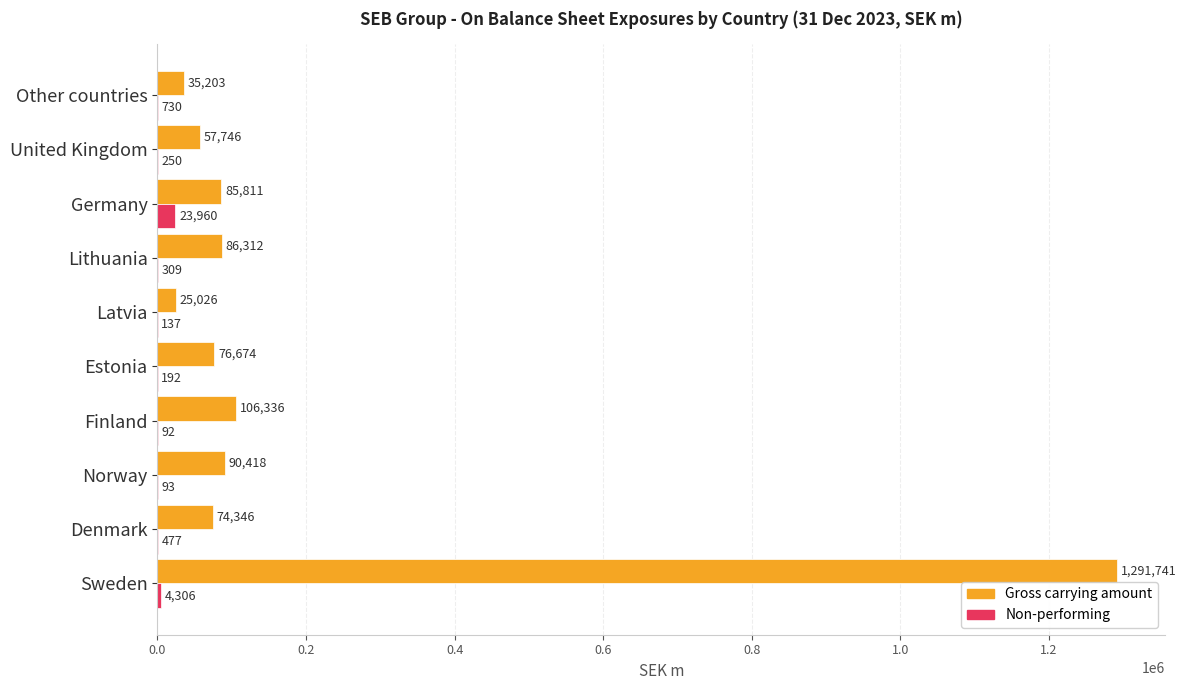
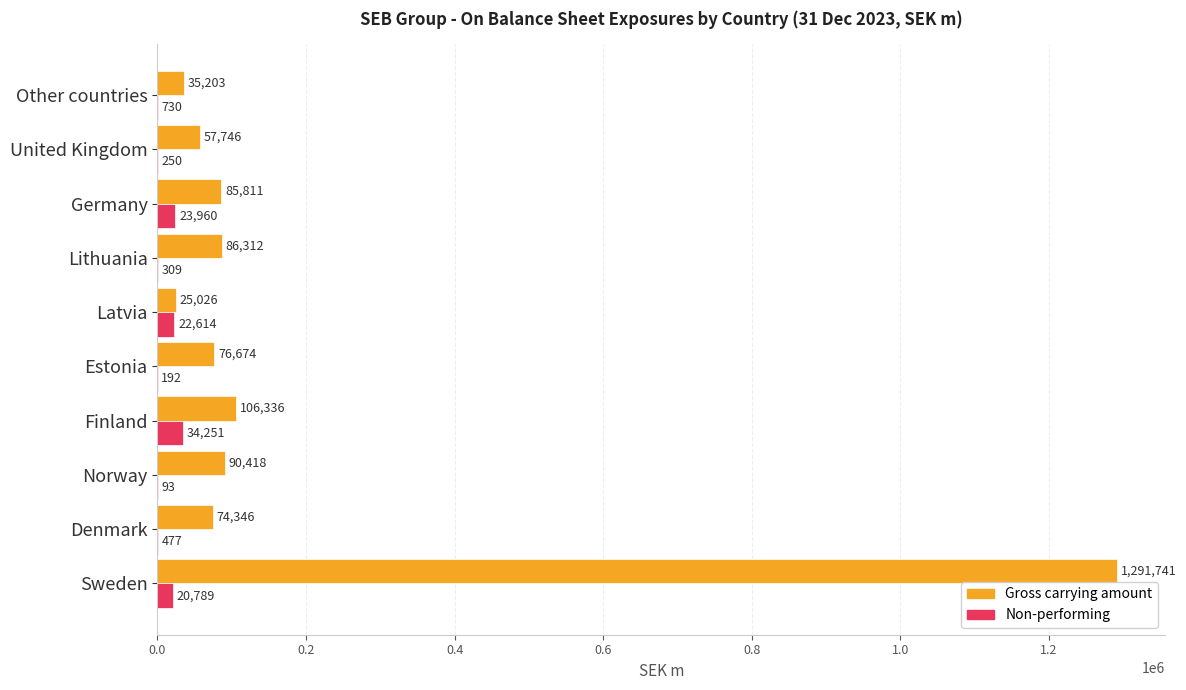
Non-performing, Latvia: 137 -> 22,614
Non-performing, Finland: 92 -> 34,251
Non-performing, Sweden: 4,306 -> 20,789
